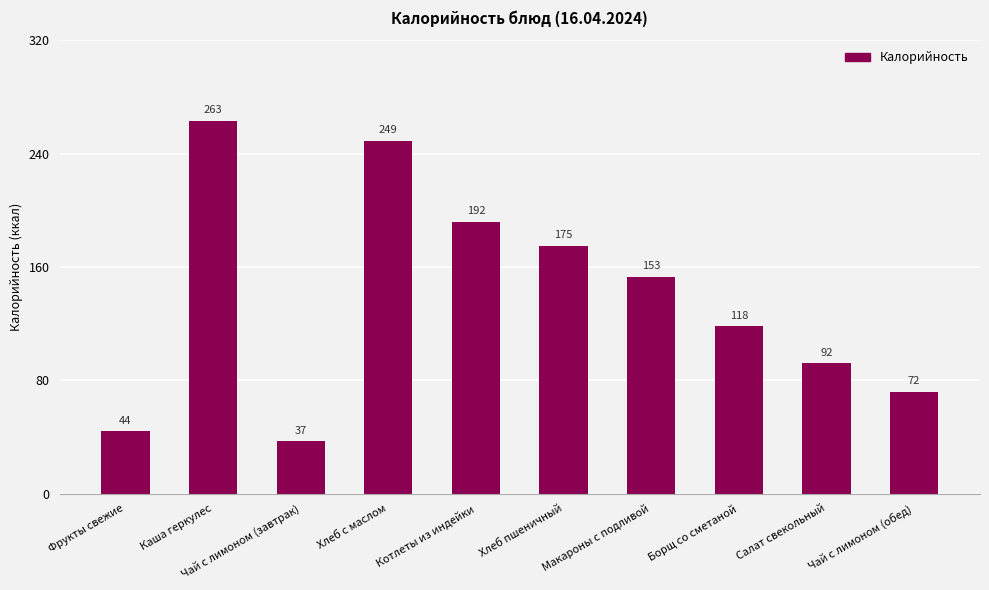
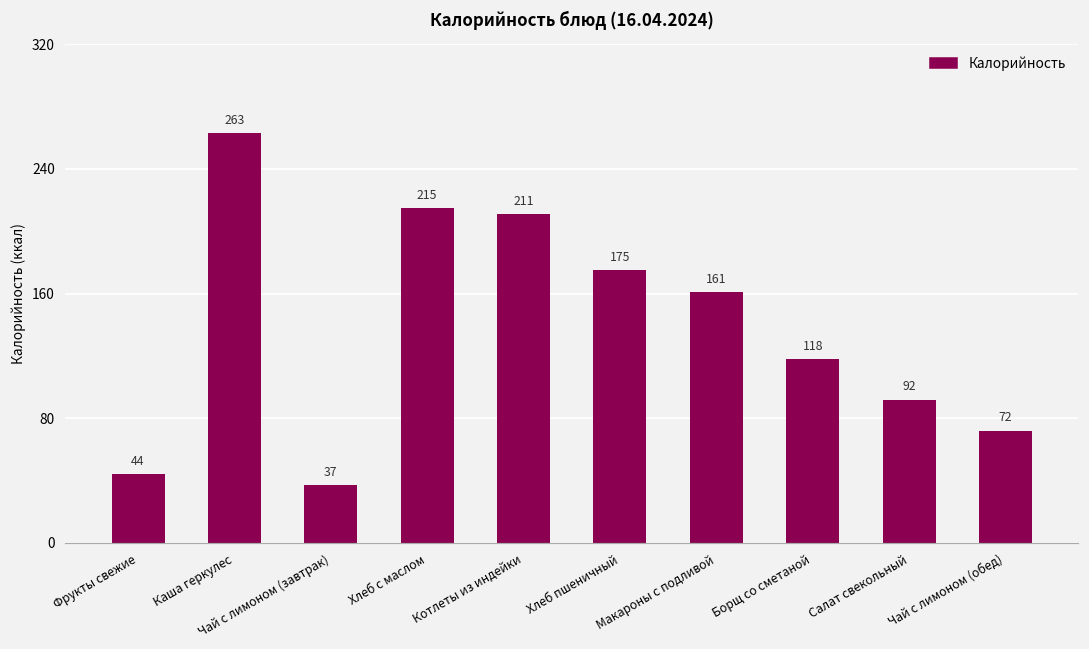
Хлеб с маслом: 249 -> 215
Котлеты из индейки: 192 -> 211
Макароны с подливой: 153 -> 161
